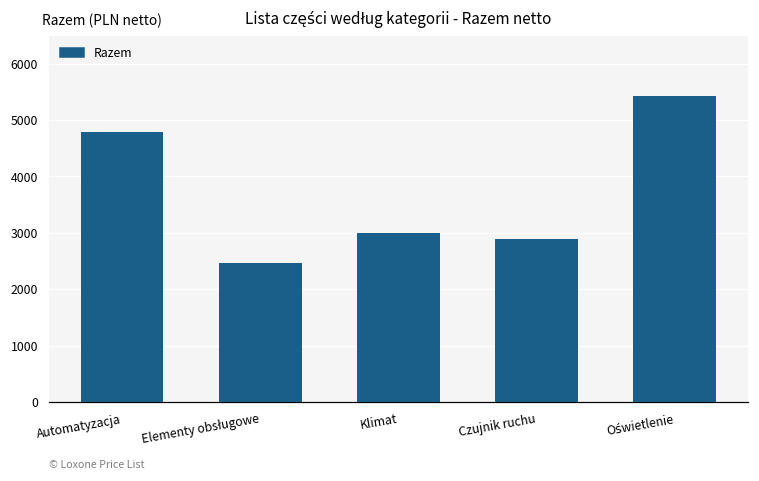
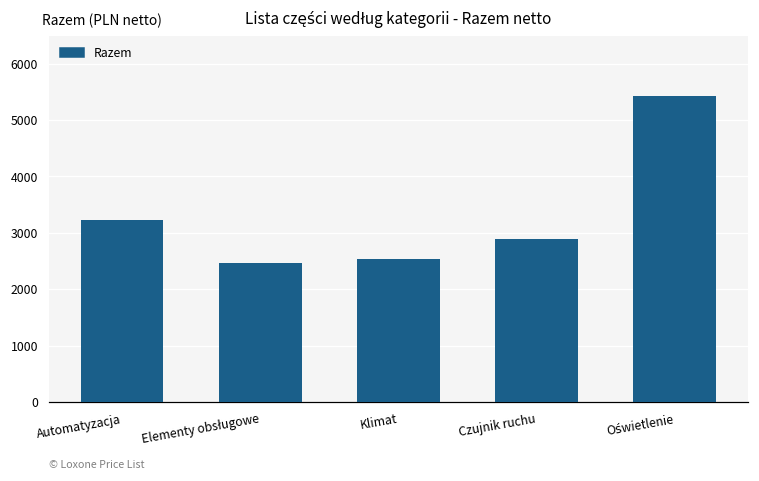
Automatyzacja: 4800 -> 3200
Klimat: 3000 -> 2500
